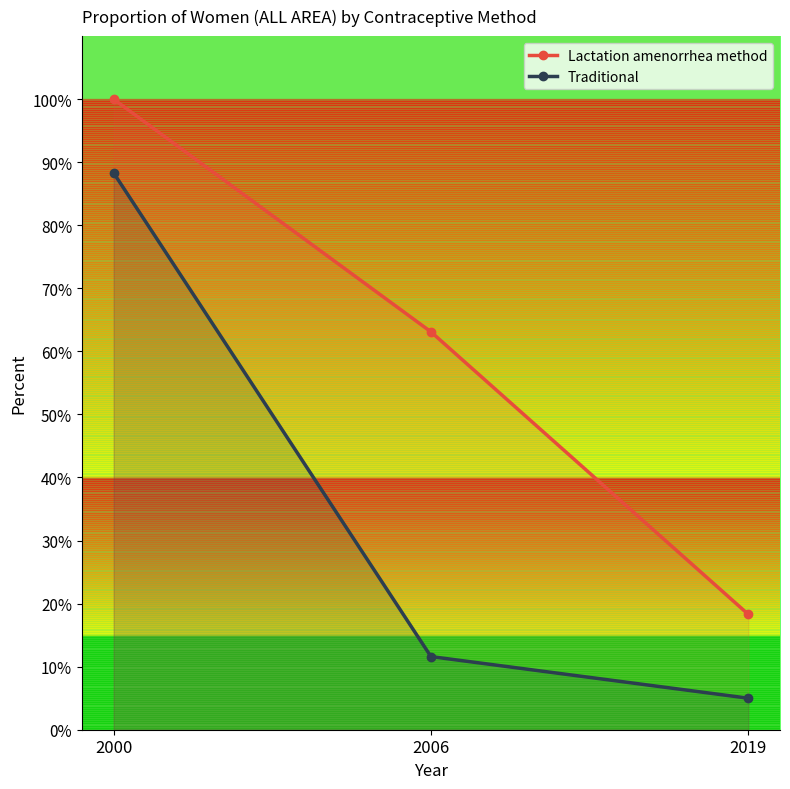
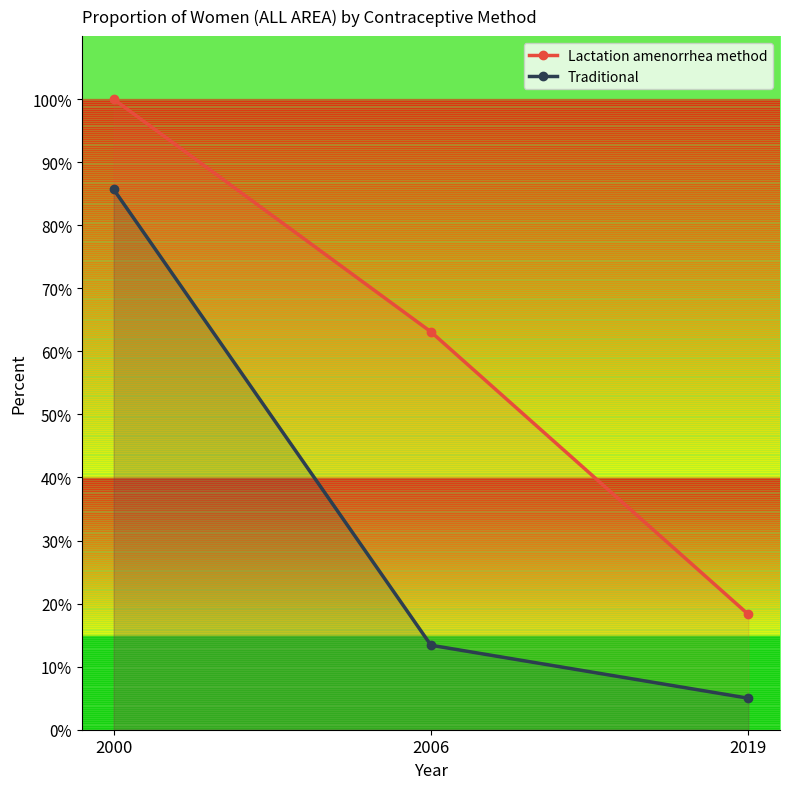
Traditional, 2000: 88% -> 86%
Traditional, 2006: 12% -> 13%
